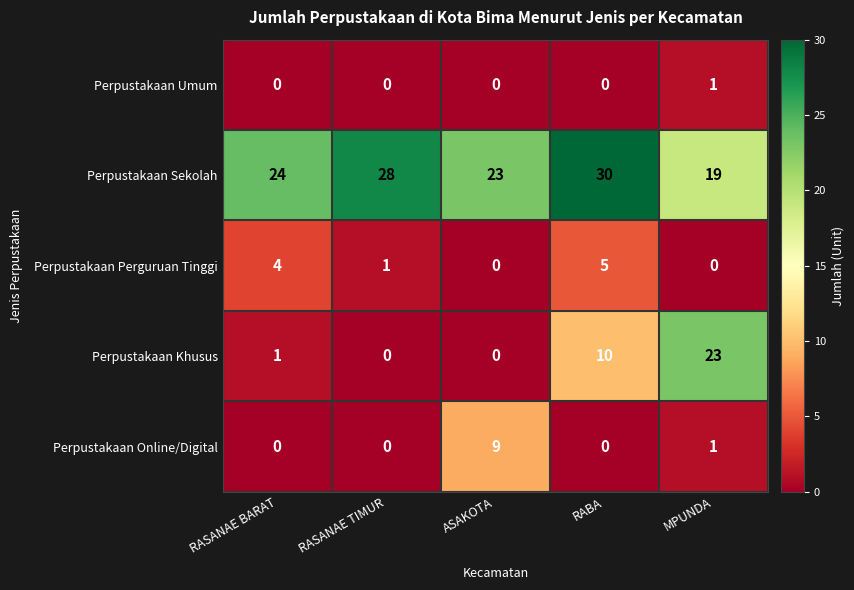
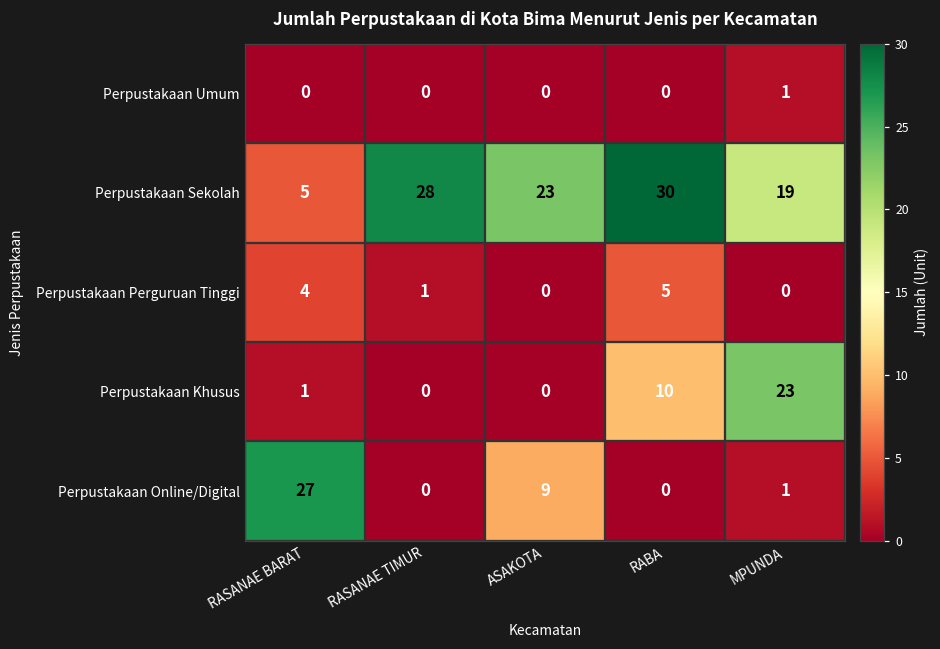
Perpustakaan Sekolah, RASANAE BARAT: 24 -> 5
Perpustakaan Online/Digital, RASANAE BARAT: 0 -> 27
